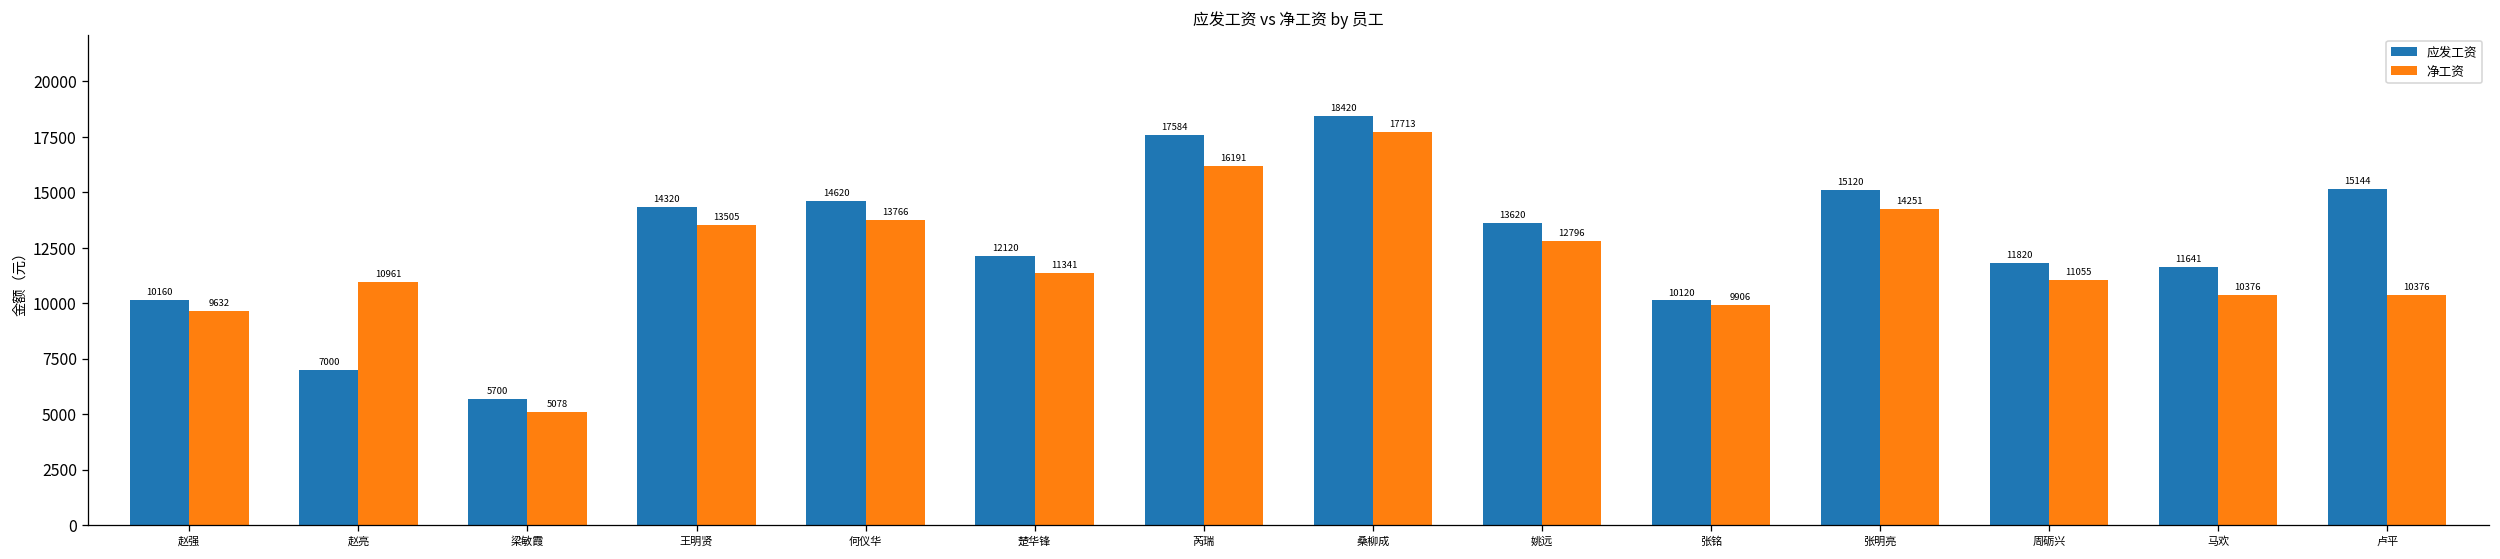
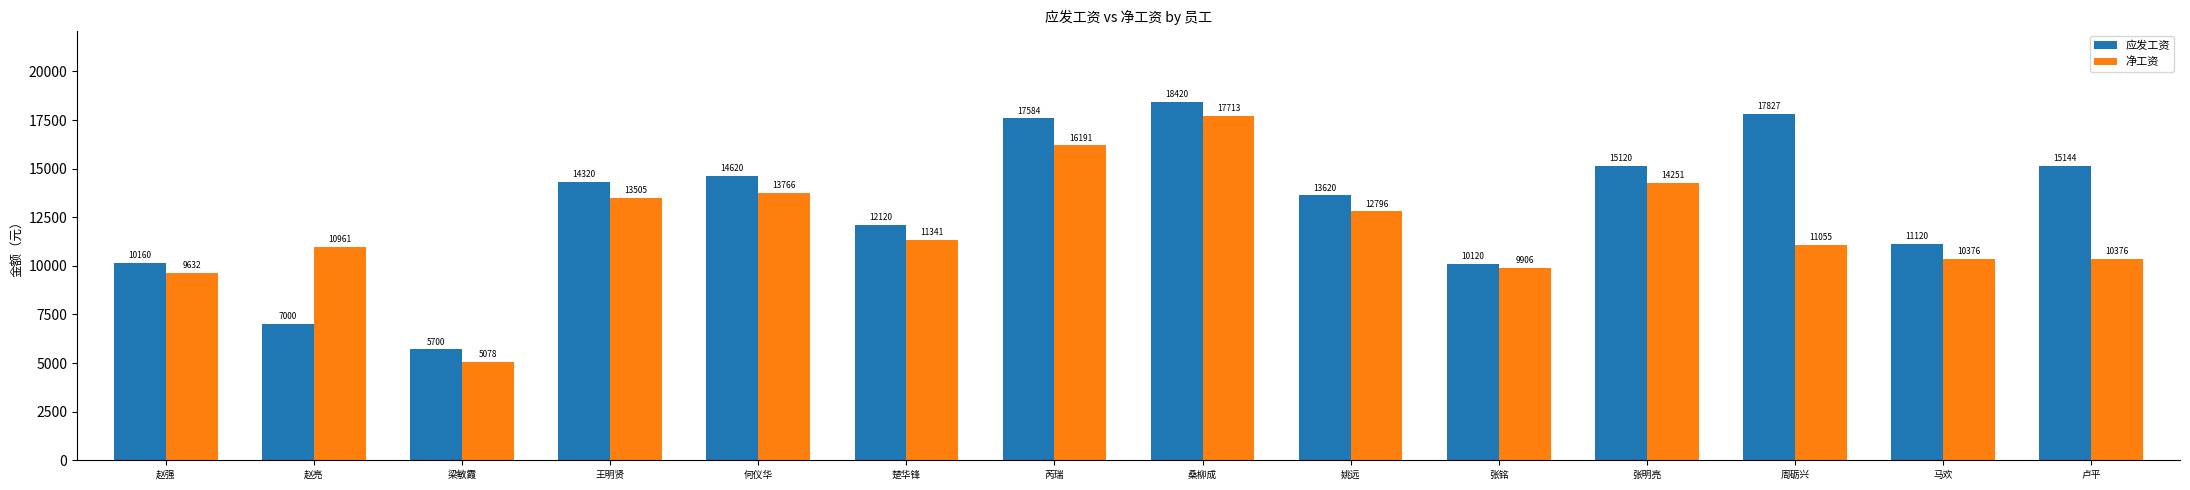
应发工资, 周砺兴: 11820 -> 17827
应发工资, 马欢: 11641 -> 11120
